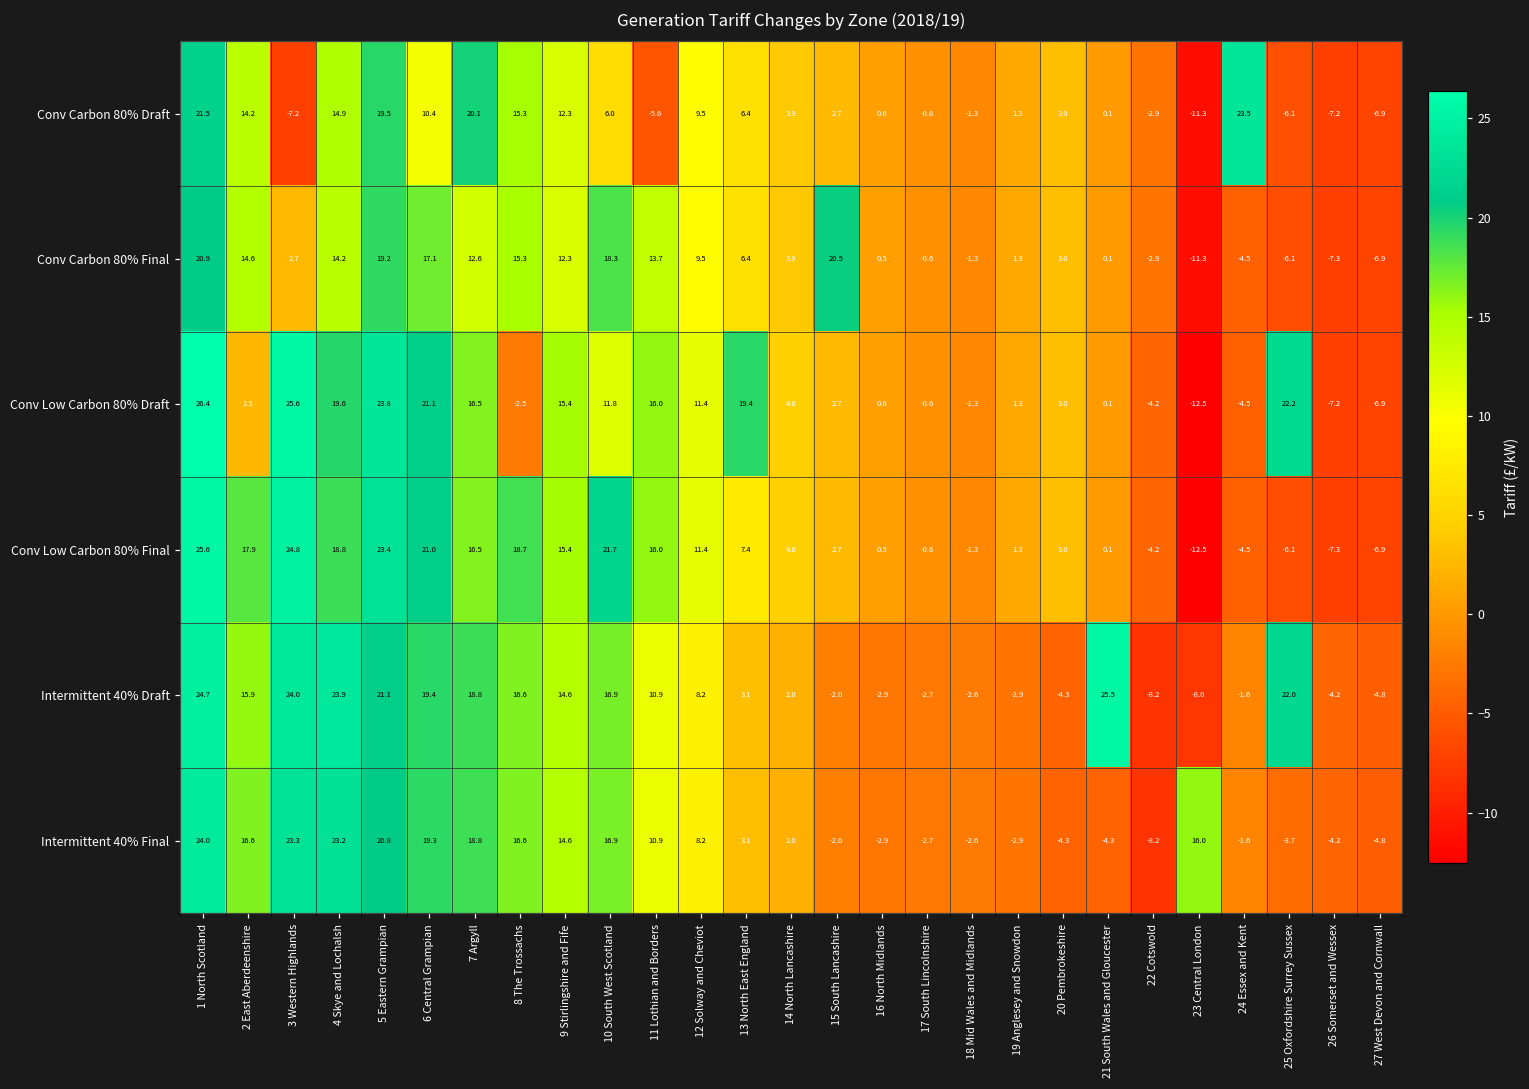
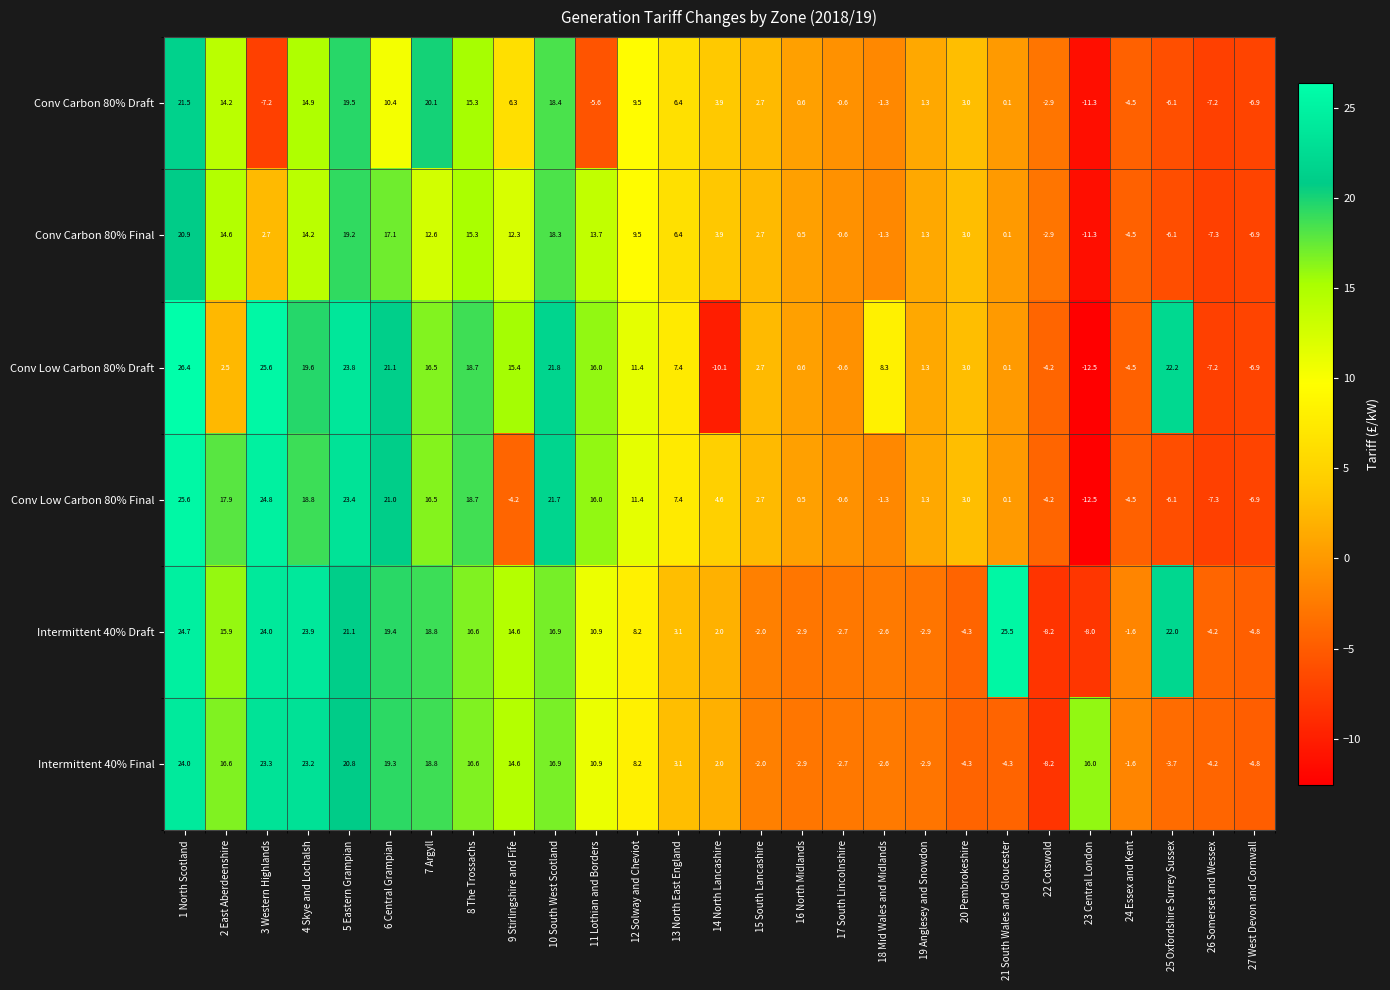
Conv Carbon 80% Draft, 9 Stirlingshire and Fife: 12.3 -> 6.3
Conv Carbon 80% Draft, 10 South West Scotland: 6.0 -> 18.4
Conv Carbon 80% Draft, 24 Essex and Kent: 23.5 -> -4.5
Conv Carbon 80% Final, 15 South Lancashire: 20.5 -> 2.7
Conv Low Carbon 80% Draft, 8 The Trossachs: -2.5 -> 18.7
Conv Low Carbon 80% Draft, 10 South West Scotland: 11.8 -> 21.8
Conv Low Carbon 80% Draft, 13 North East England: 19.4 -> 7.4
Conv Low Carbon 80% Draft, 14 North Lancashire: 4.6 -> -10.1
Conv Low Carbon 80% Draft, 18 Mid Wales and Midlands: -1.3 -> 8.3
Conv Low Carbon 80% Final, 9 Stirlingshire and Fife: 15.4 -> -4.2
